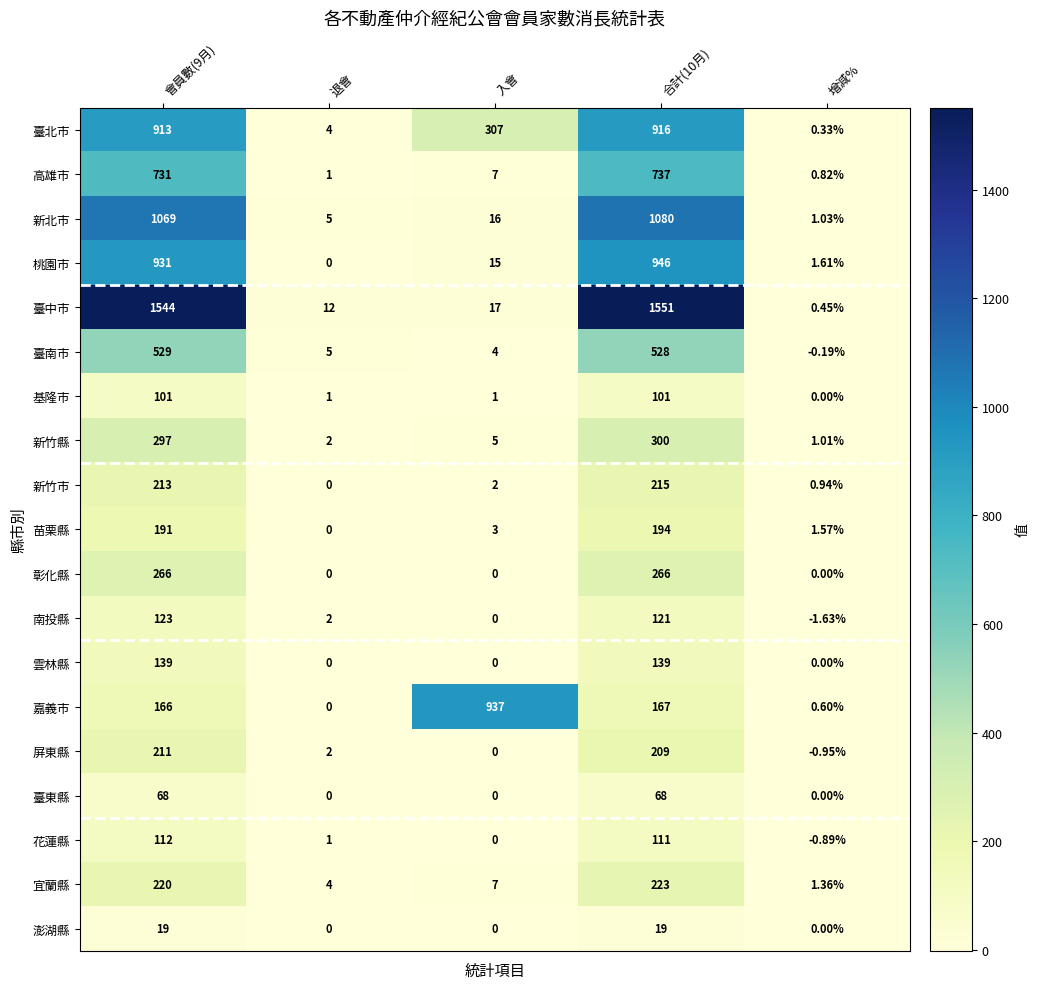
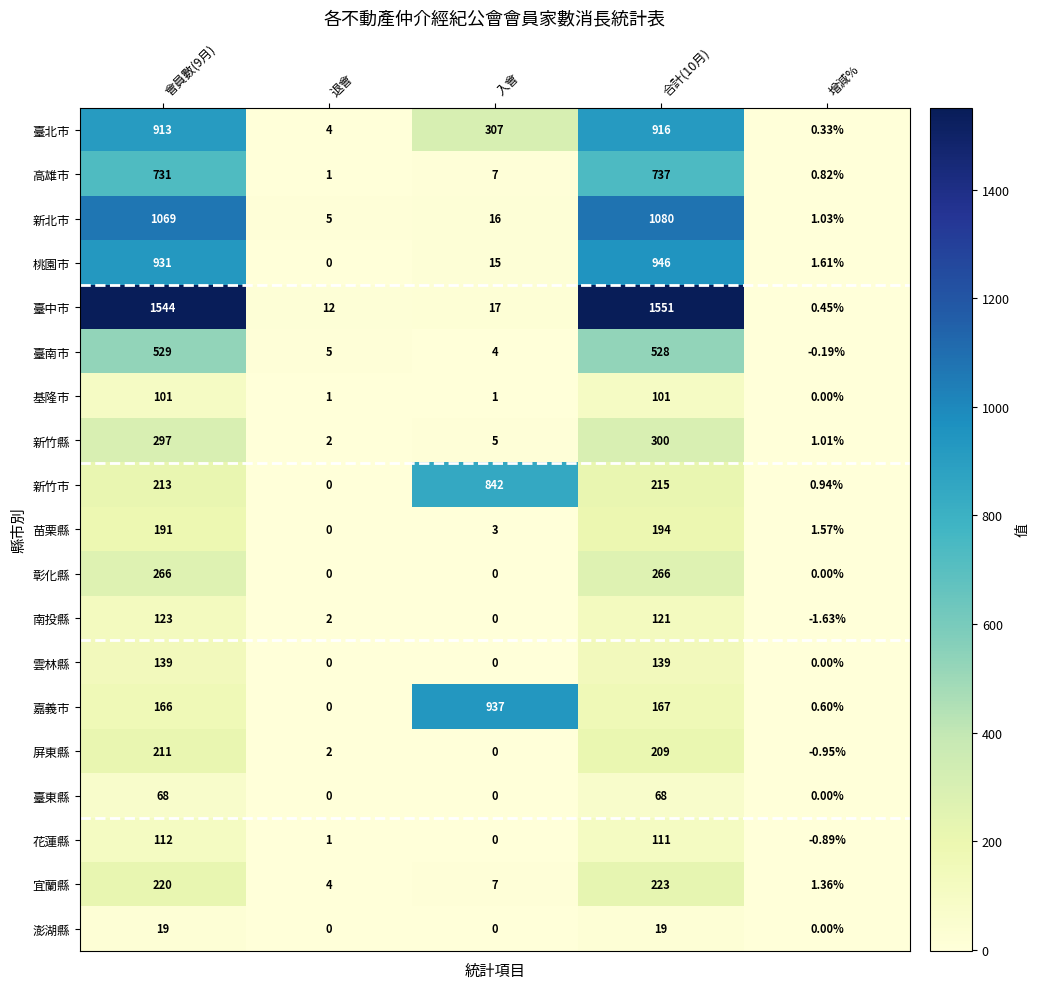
新竹市, 入會: 2 -> 842
